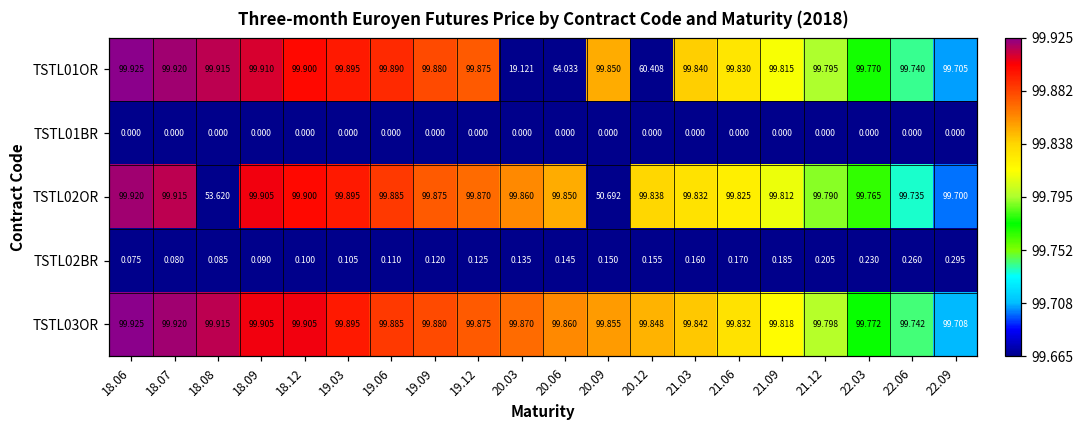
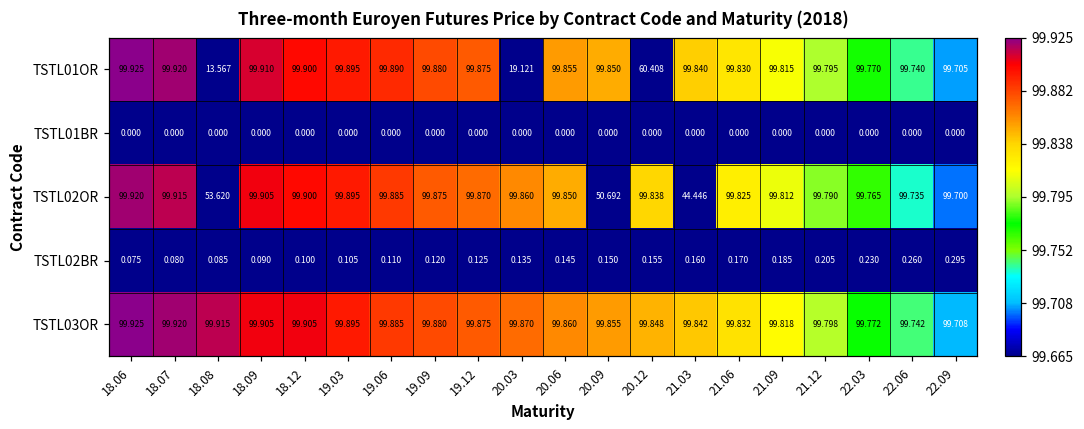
TSTL01OR, 18.08: 99.915 -> 13.567
TSTL01OR, 20.06: 64.033 -> 99.855
TSTL02OR, 21.03: 99.832 -> 44.446
